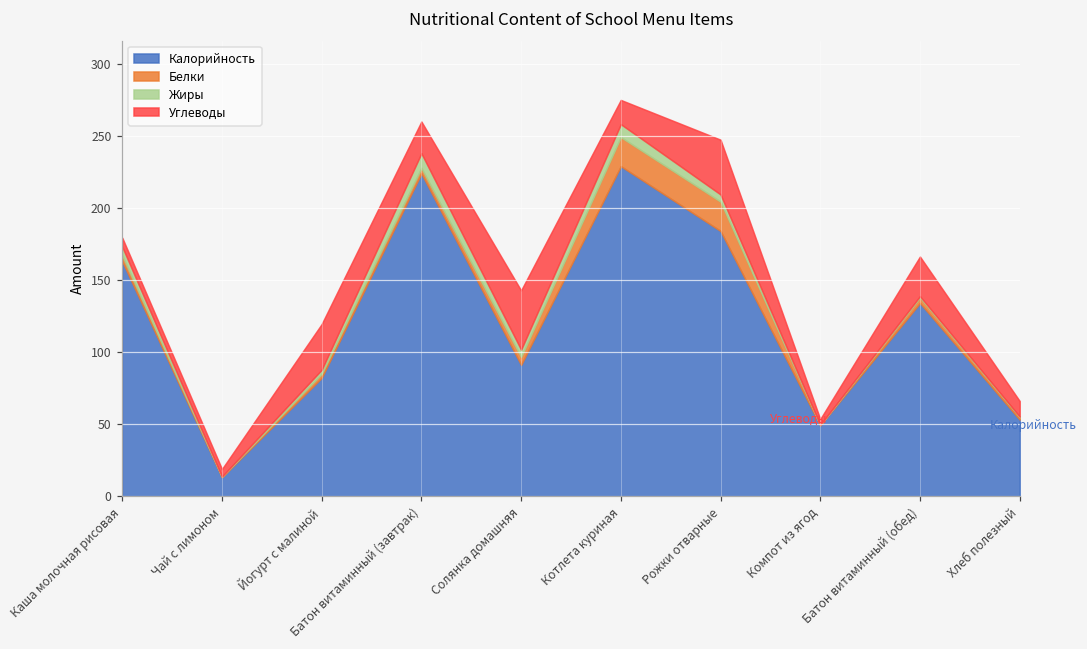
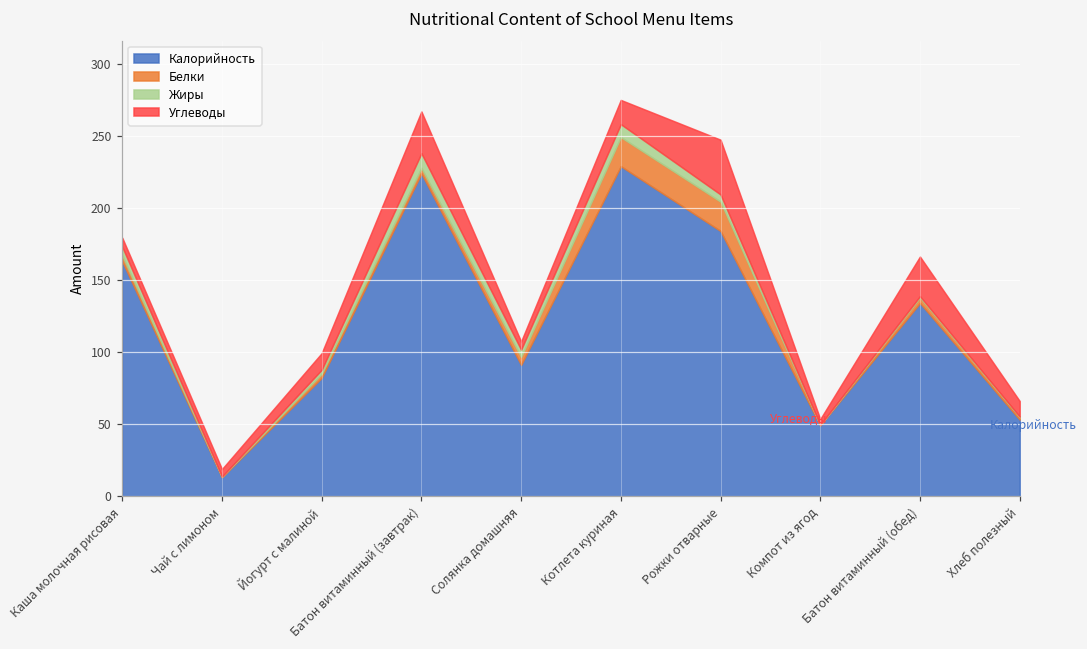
Углеводы, Йогурт с малиной: 32 -> 12
Углеводы, Батон витаминный (завтрак): 22 -> 29
Углеводы, Солянка домашняя: 41 -> 6
